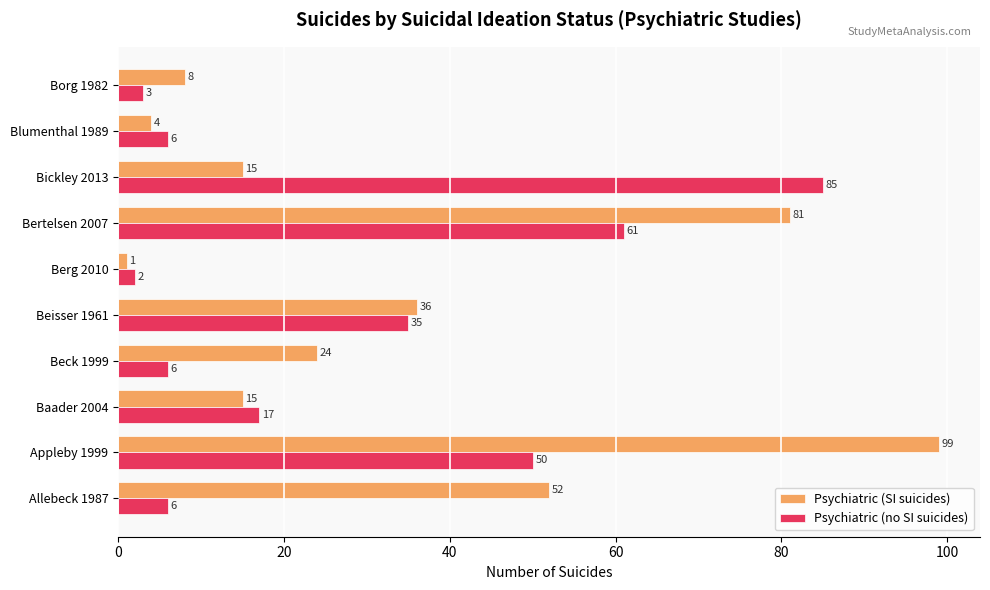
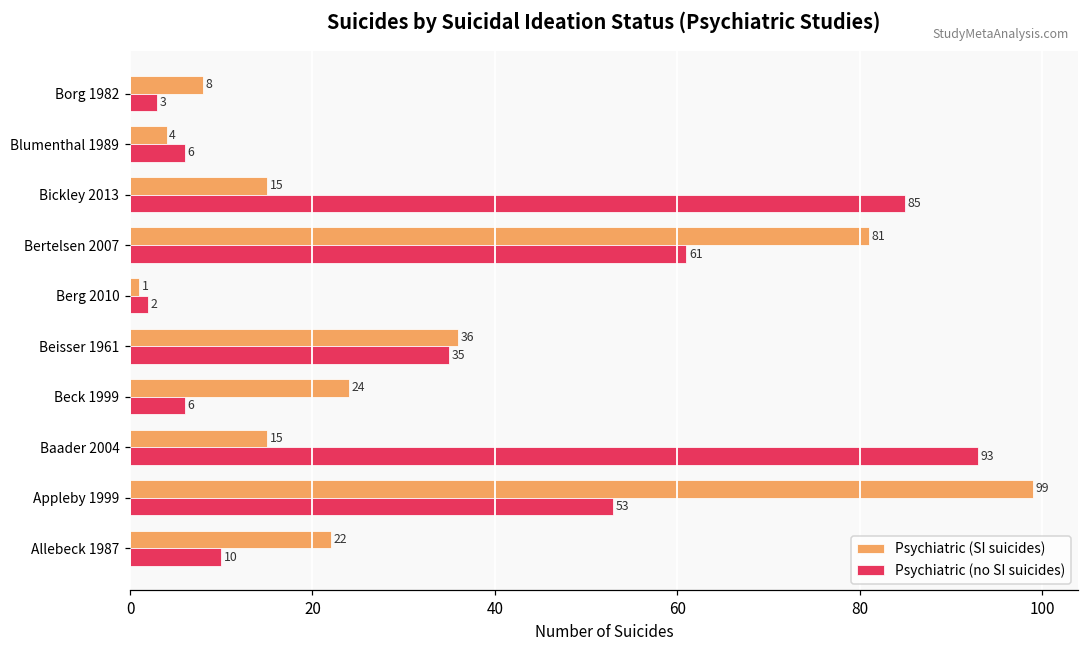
Psychiatric (no SI suicides), Baader 2004: 17 -> 93
Psychiatric (no SI suicides), Appleby 1999: 50 -> 53
Psychiatric (SI suicides), Allebeck 1987: 52 -> 22
Psychiatric (no SI suicides), Allebeck 1987: 6 -> 10
